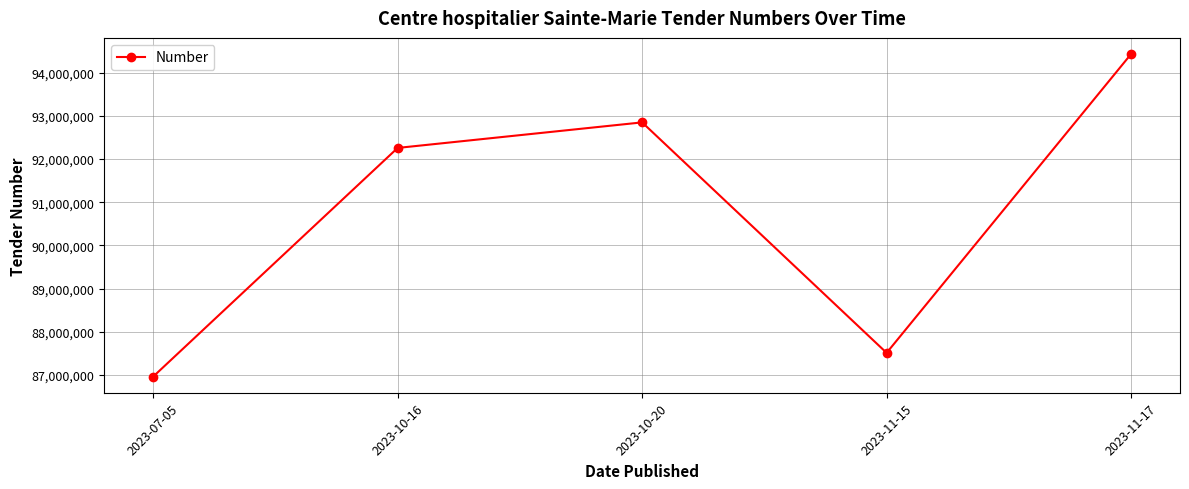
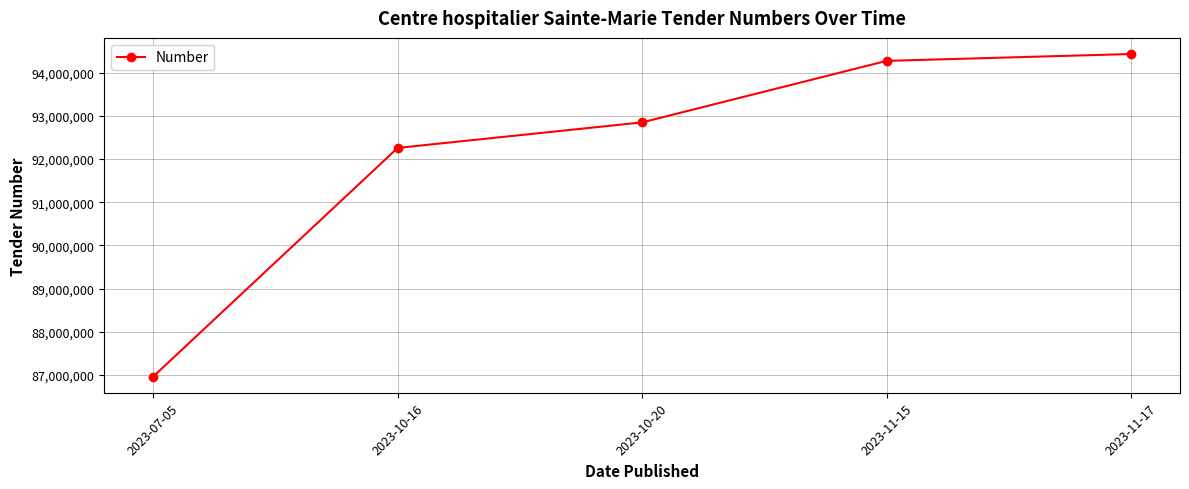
2023-11-15: 87,500,000 -> 94,300,000
